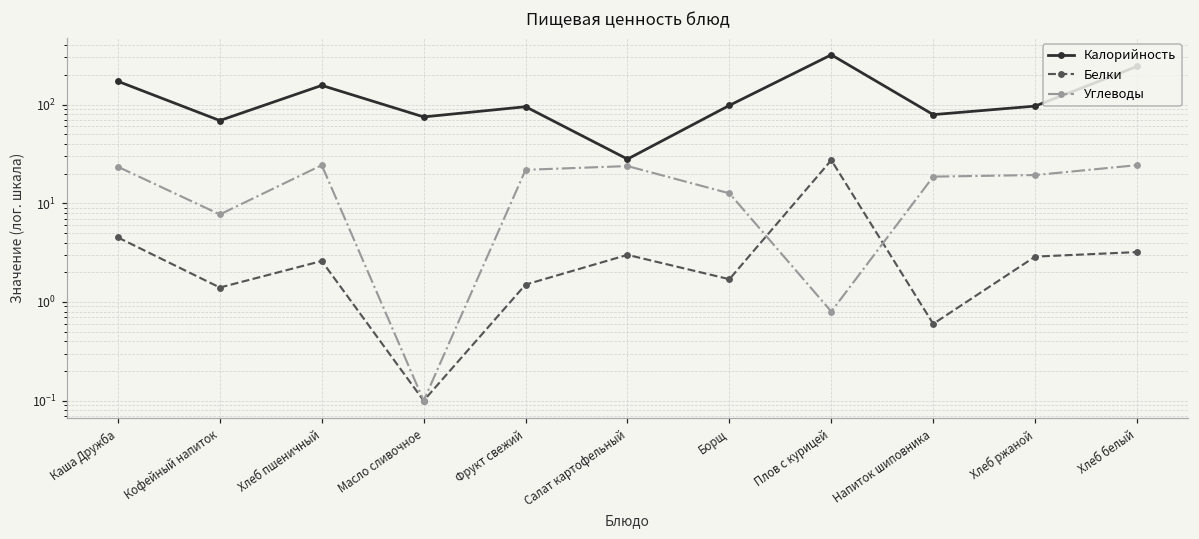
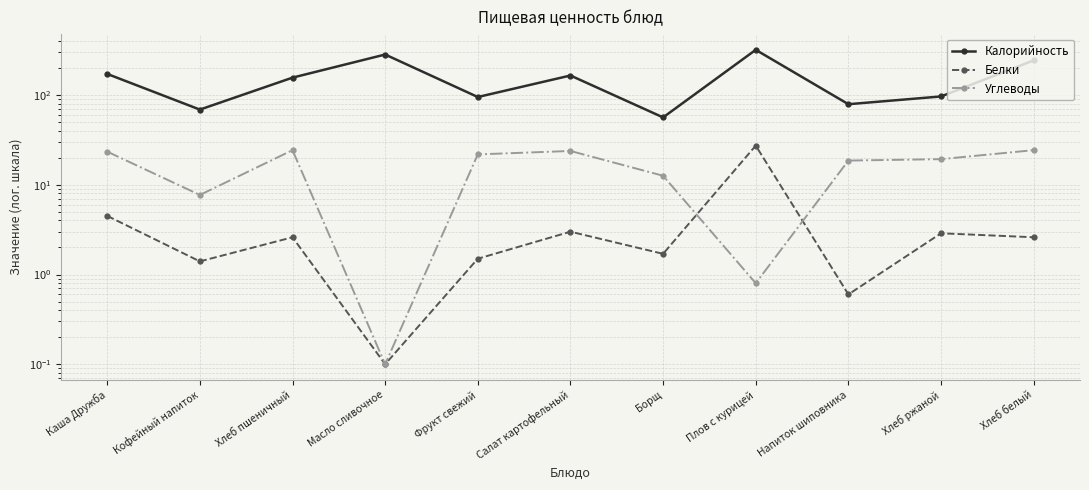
Калорийность, Масло сливочное: 70 -> 280
Калорийность, Салат картофельный: 28 -> 170
Калорийность, Борщ: 100 -> 60
Белки, Хлеб белый: 3.2 -> 2.6
